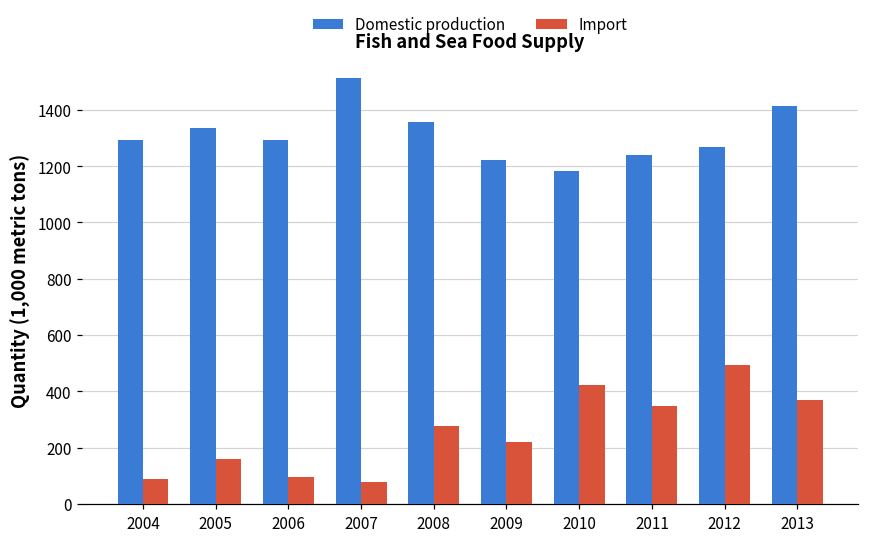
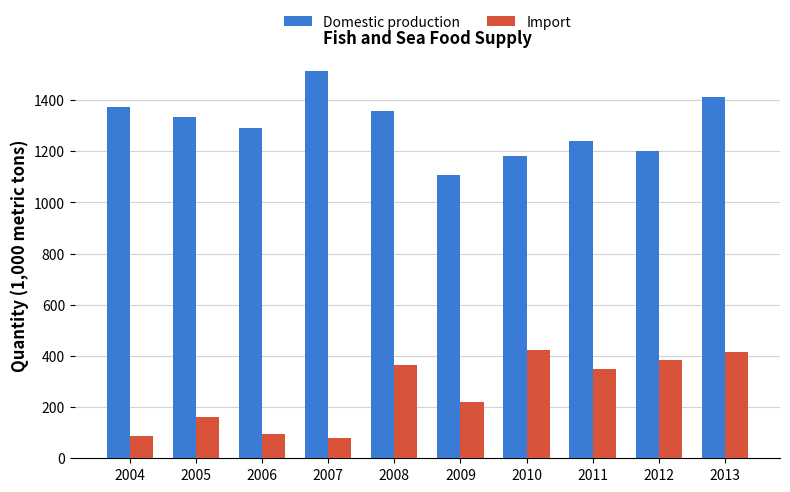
Domestic production, 2004: 1290 -> 1370
Import, 2008: 280 -> 360
Domestic production, 2009: 1220 -> 1110
Domestic production, 2012: 1270 -> 1200
Import, 2012: 490 -> 390
Import, 2013: 370 -> 410
